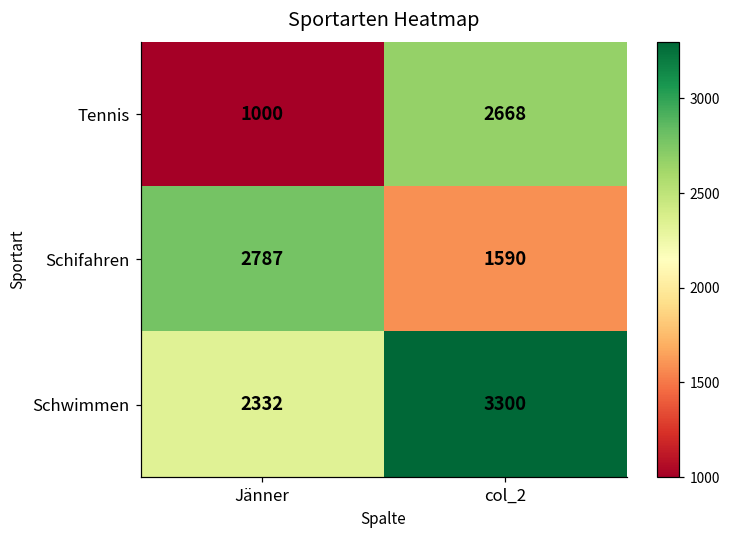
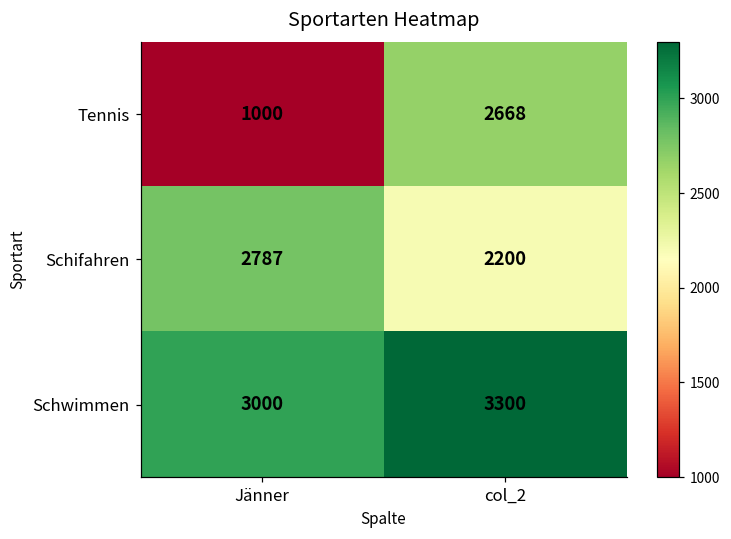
Schifahren, col_2: 1590 -> 2200
Schwimmen, Jänner: 2332 -> 3000
